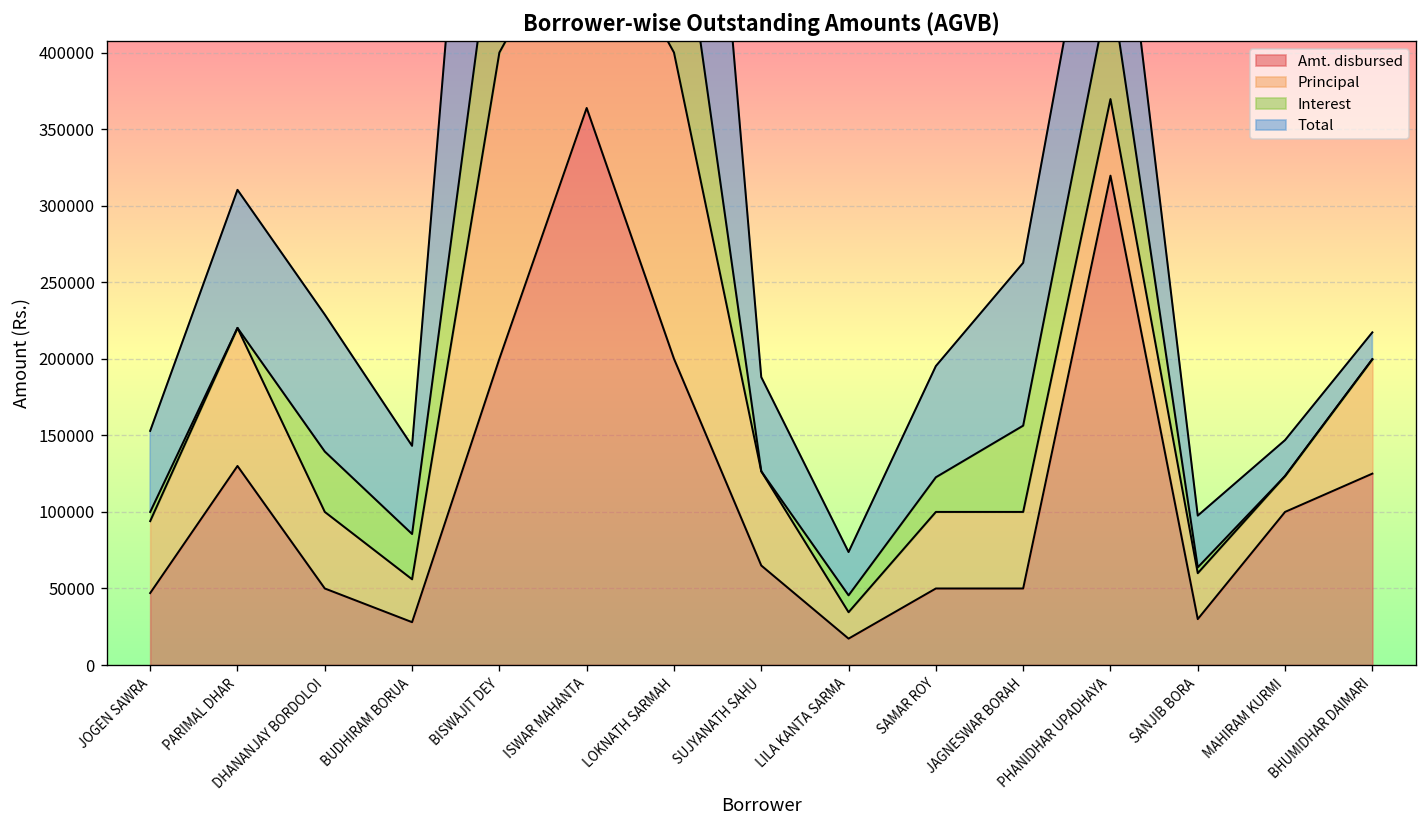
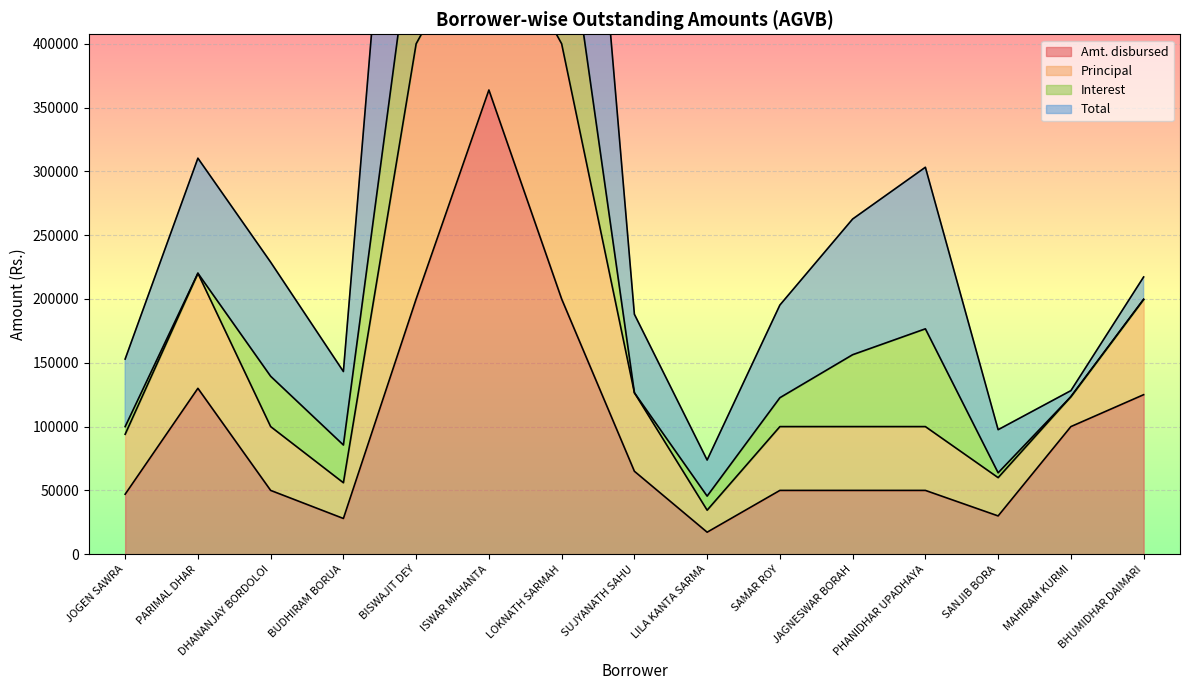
Amt. disbursed, PHANIDHAR UPADHAYA: 320000 -> 50000
Total, MAHIRAM KURMI: 23000 -> 5000
